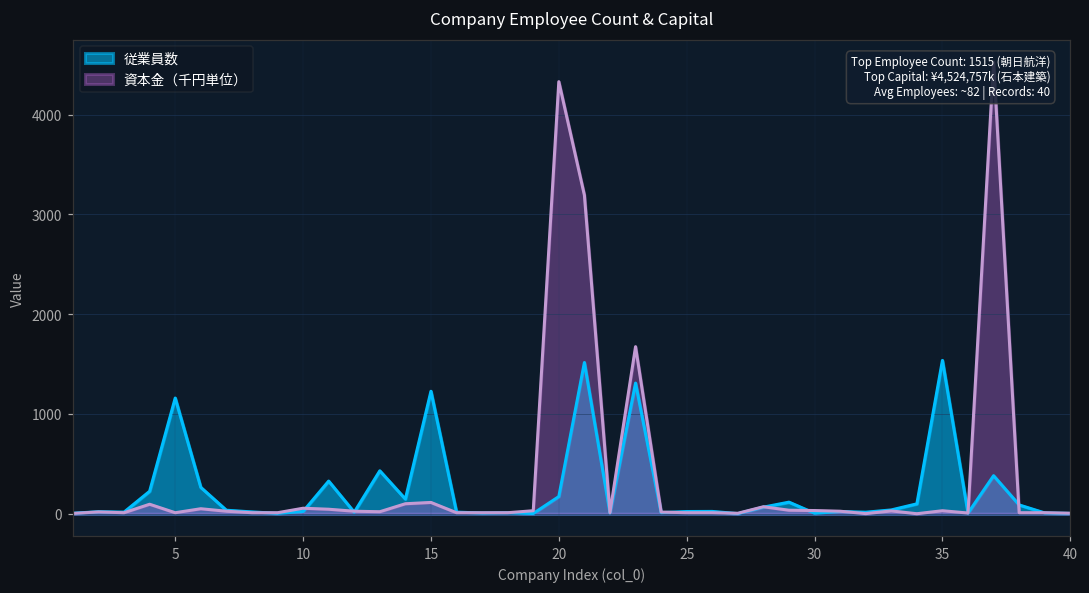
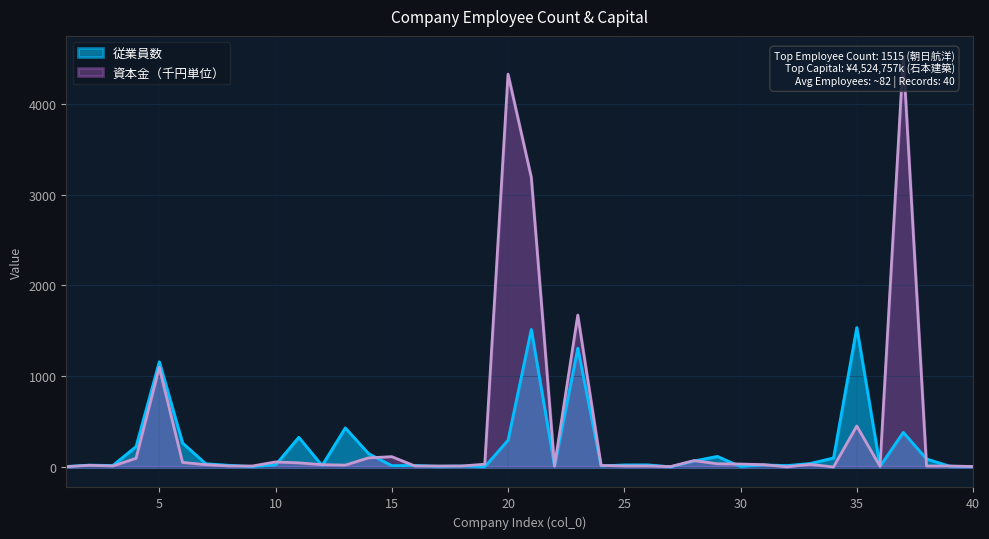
資本金（千円単位）, 5: 0 -> 1100
従業員数, 15: 1200 -> 0
従業員数, 20: 200 -> 300
資本金（千円単位）, 35: 0 -> 500
